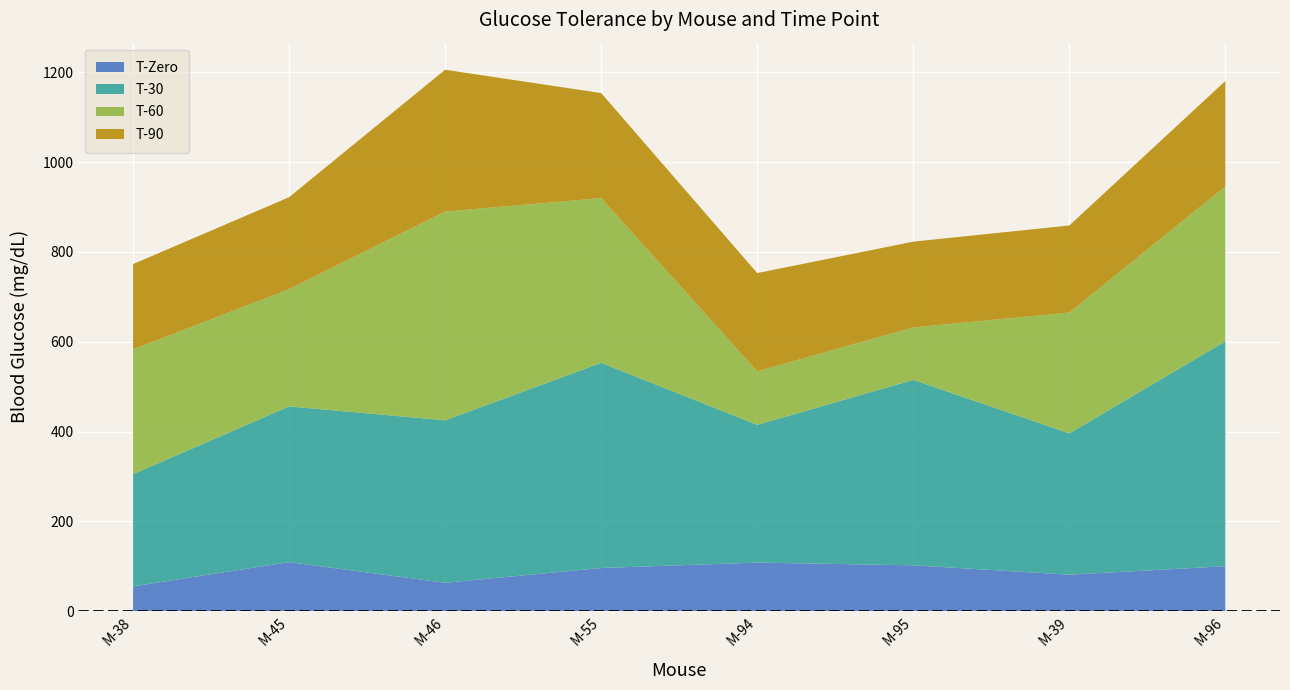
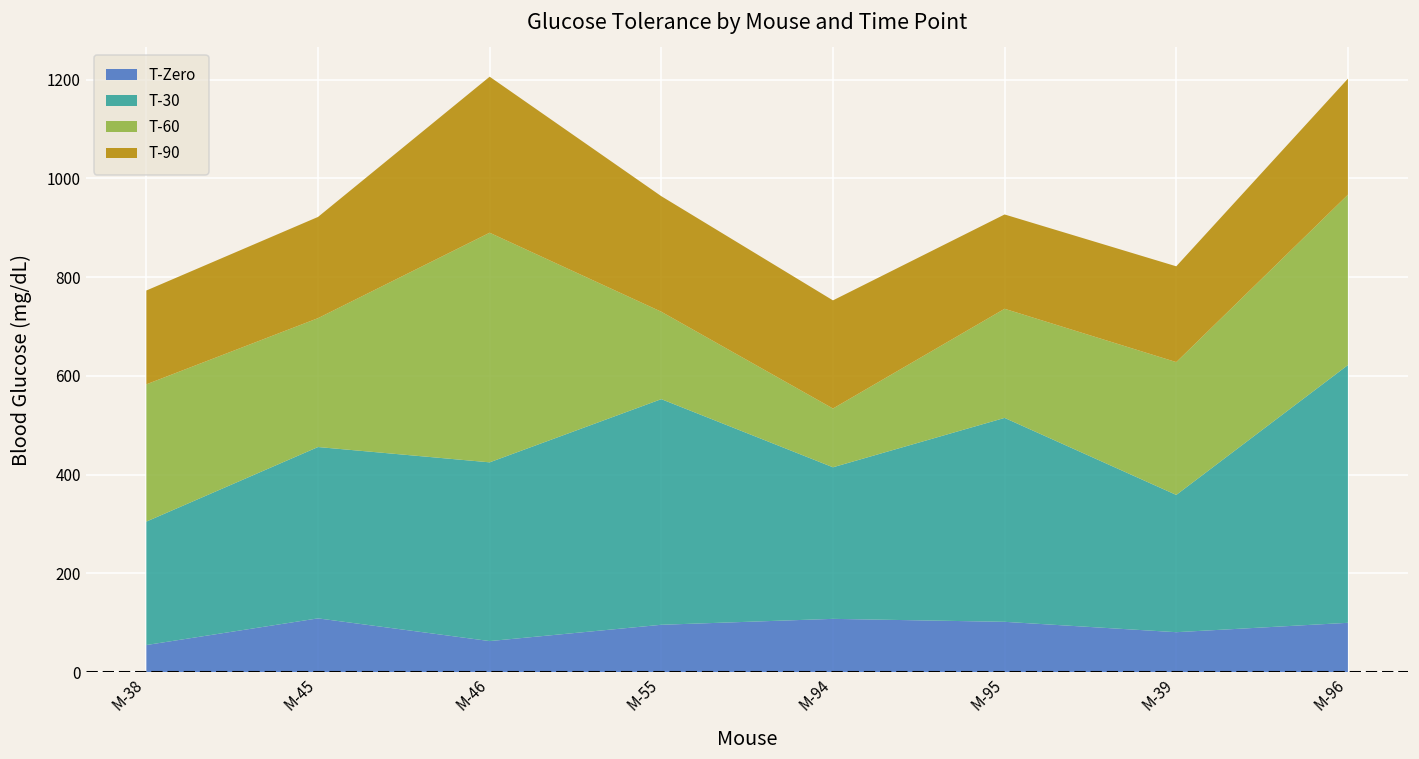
T-60, M-55: 370 -> 180
T-60, M-95: 120 -> 220
T-30, M-39: 320 -> 280
T-30, M-96: 500 -> 520
